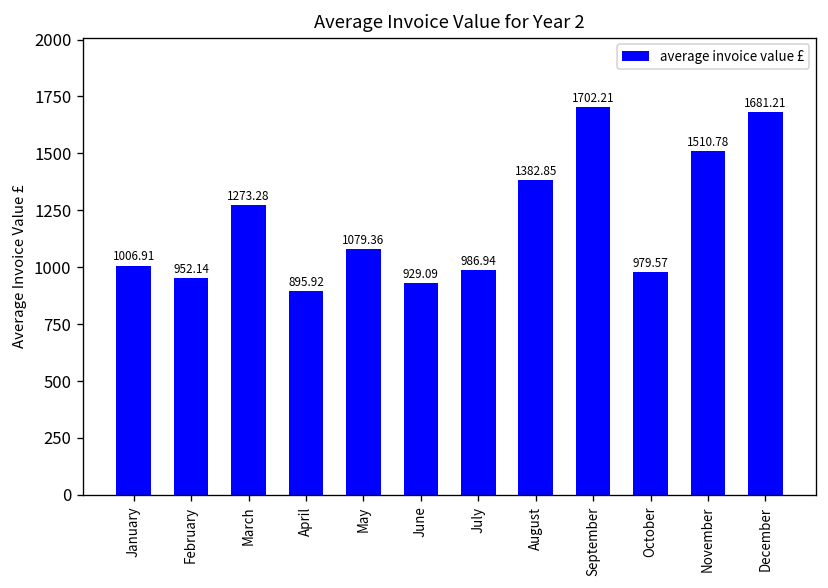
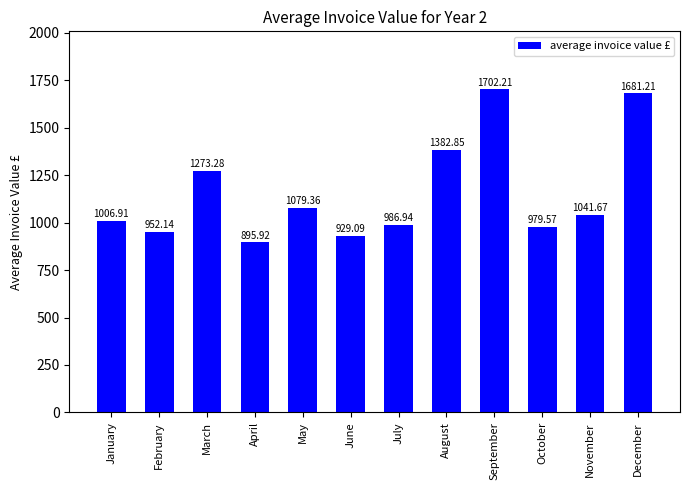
November: 1510.78 -> 1041.67
